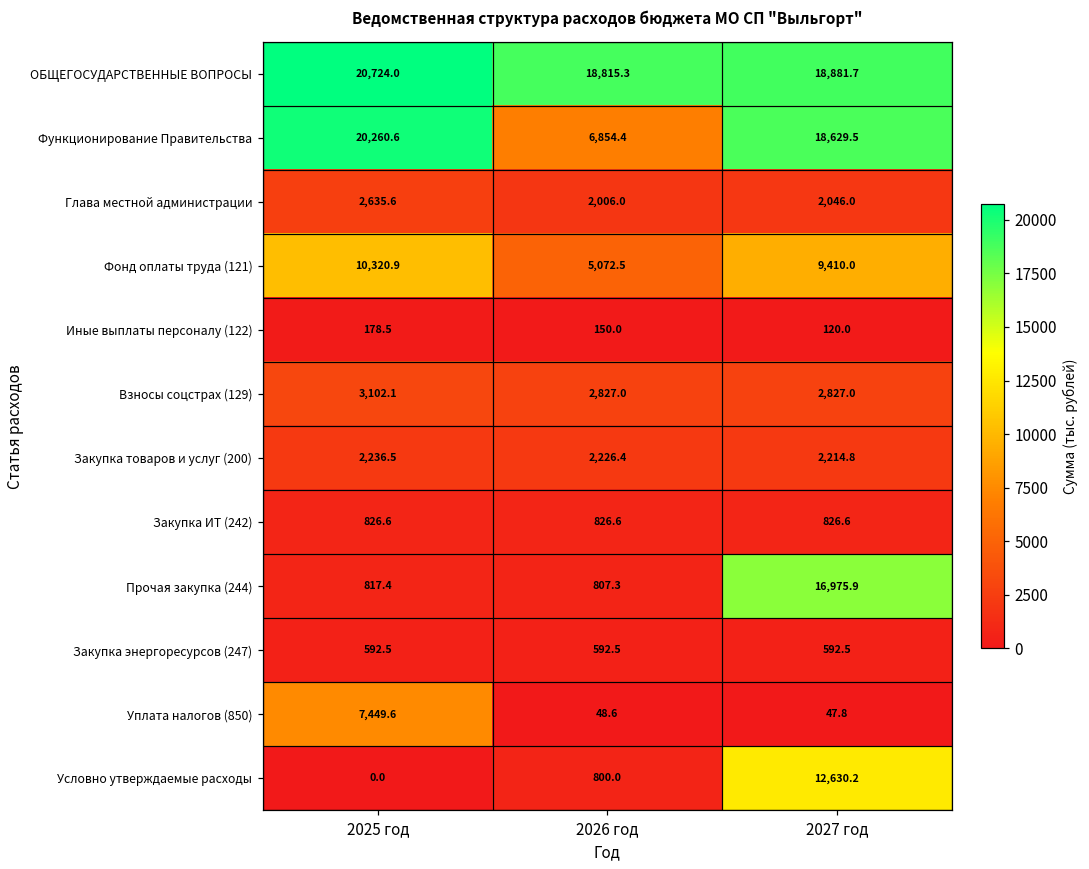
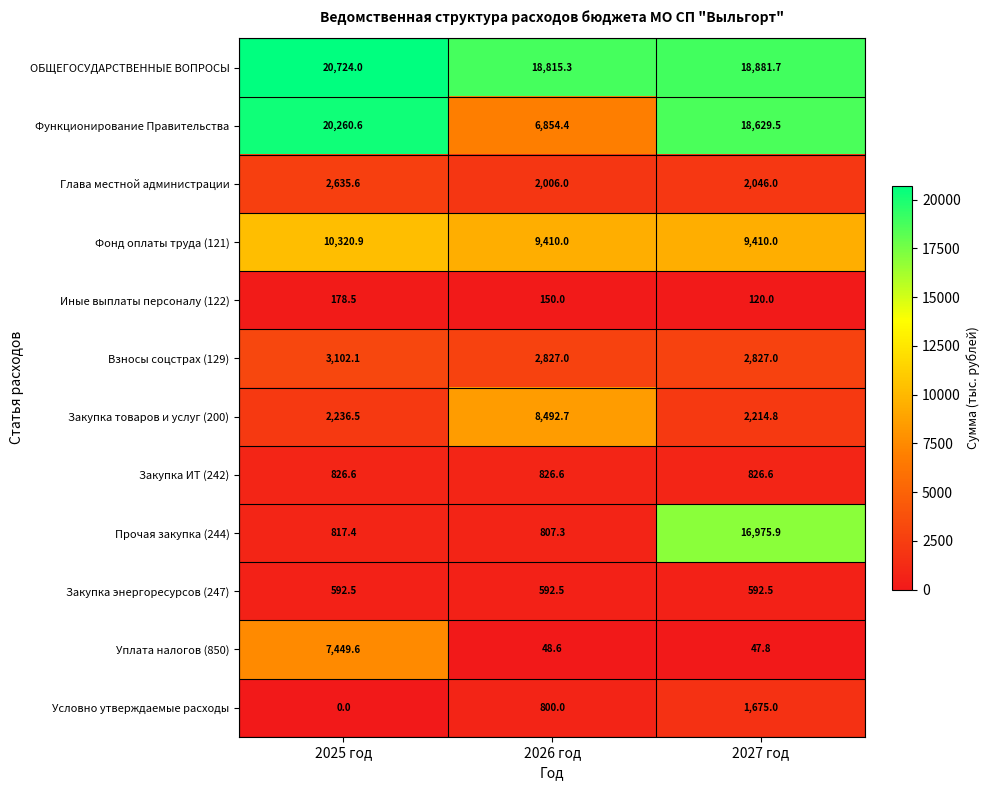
Фонд оплаты труда (121), 2026 год: 5,072.5 -> 9,410.0
Закупка товаров и услуг (200), 2026 год: 2,226.4 -> 8,492.7
Условно утверждаемые расходы, 2027 год: 12,630.2 -> 1,675.0
